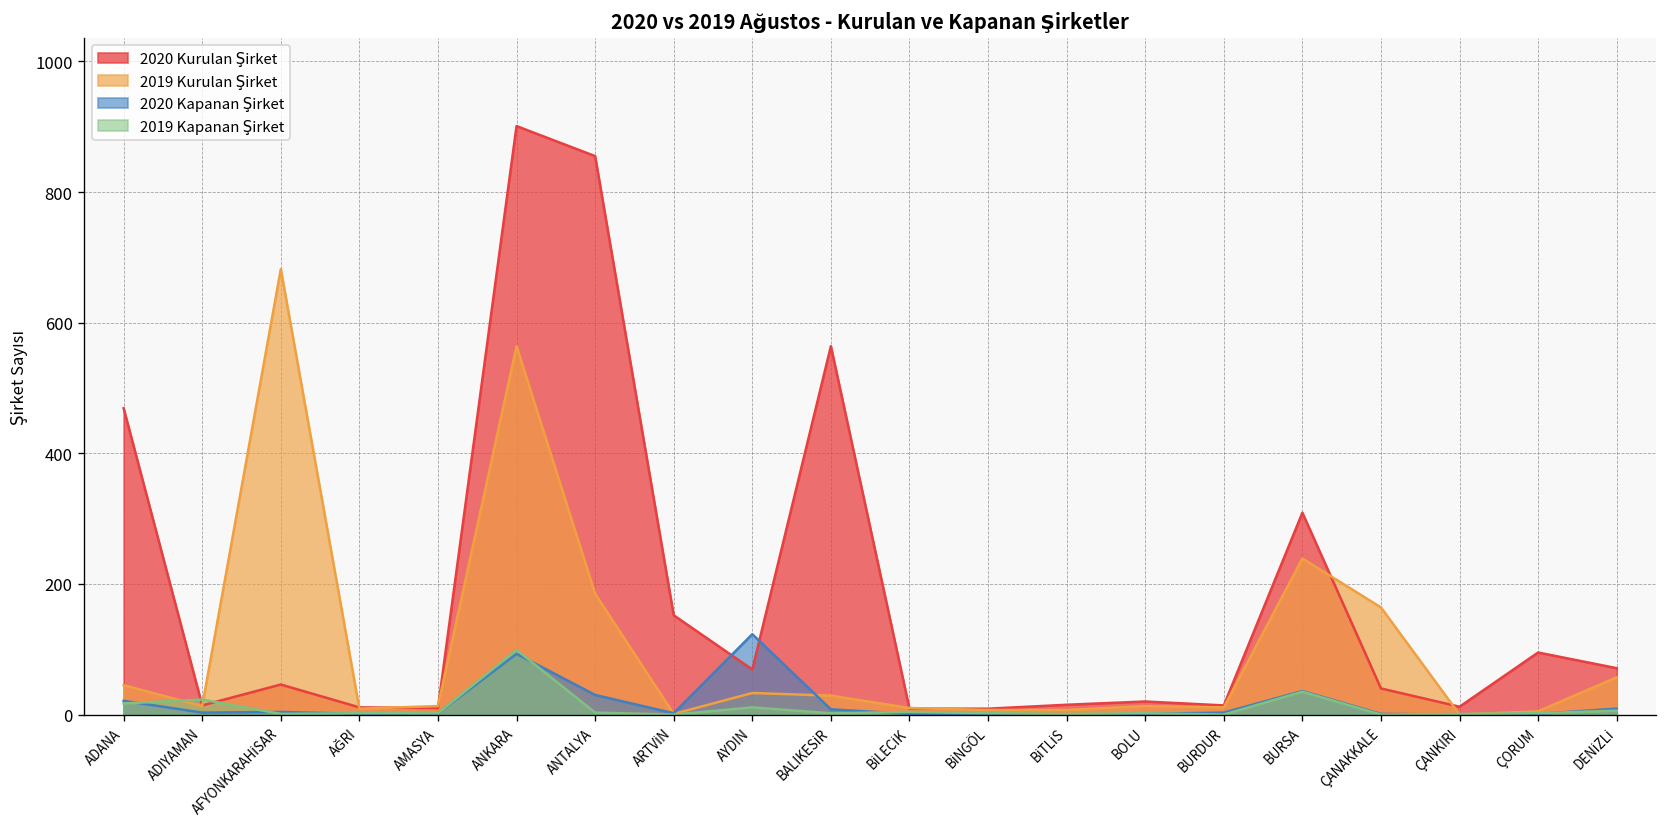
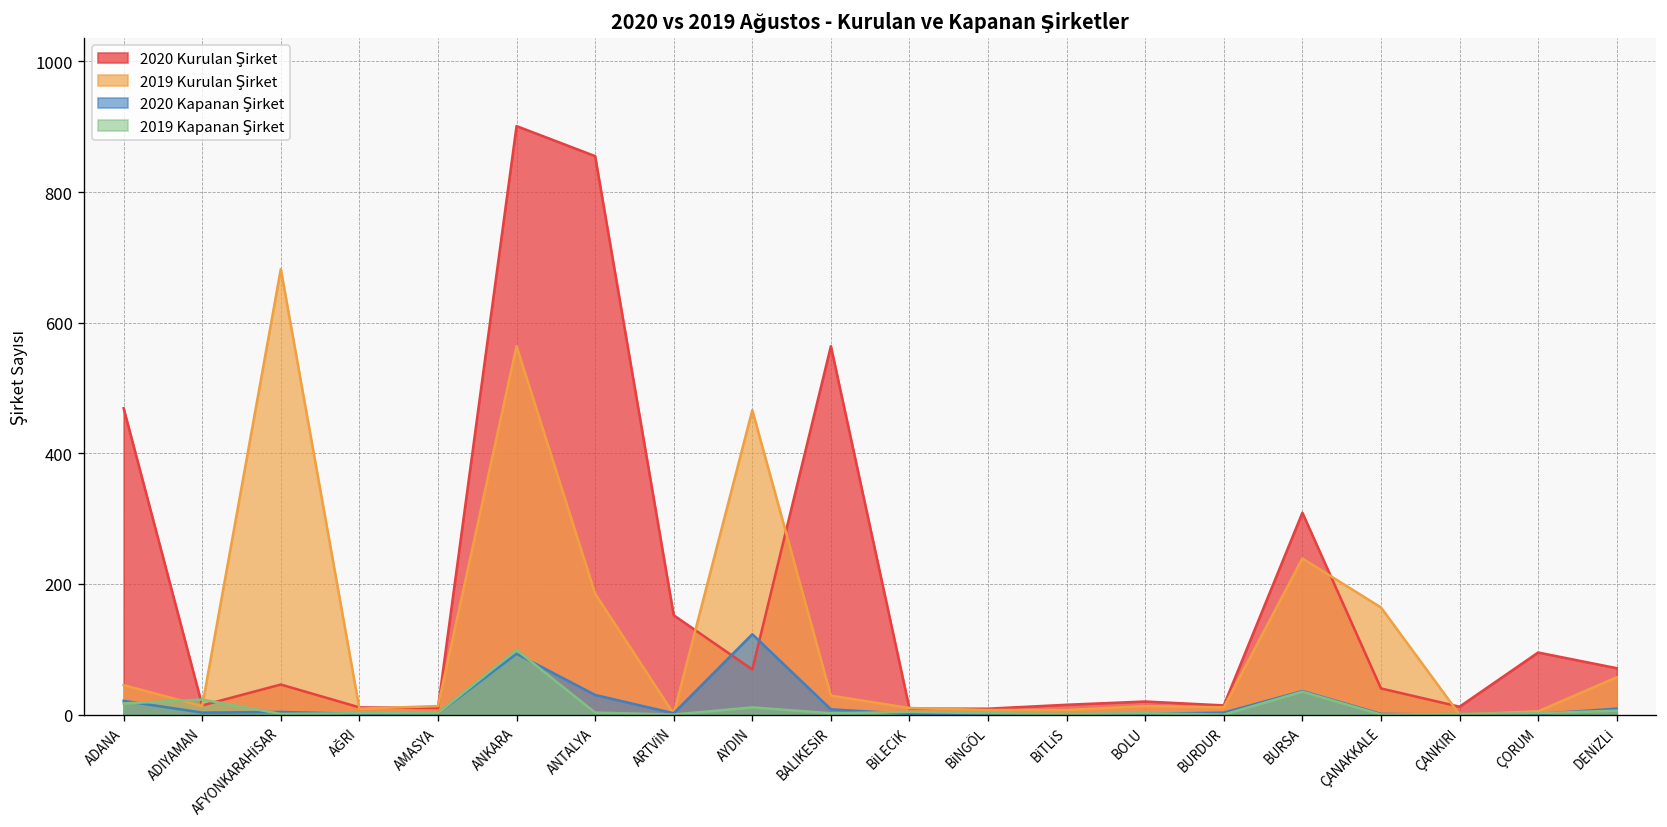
2019 Kurulan Şirket, AYDIN: 30 -> 470
